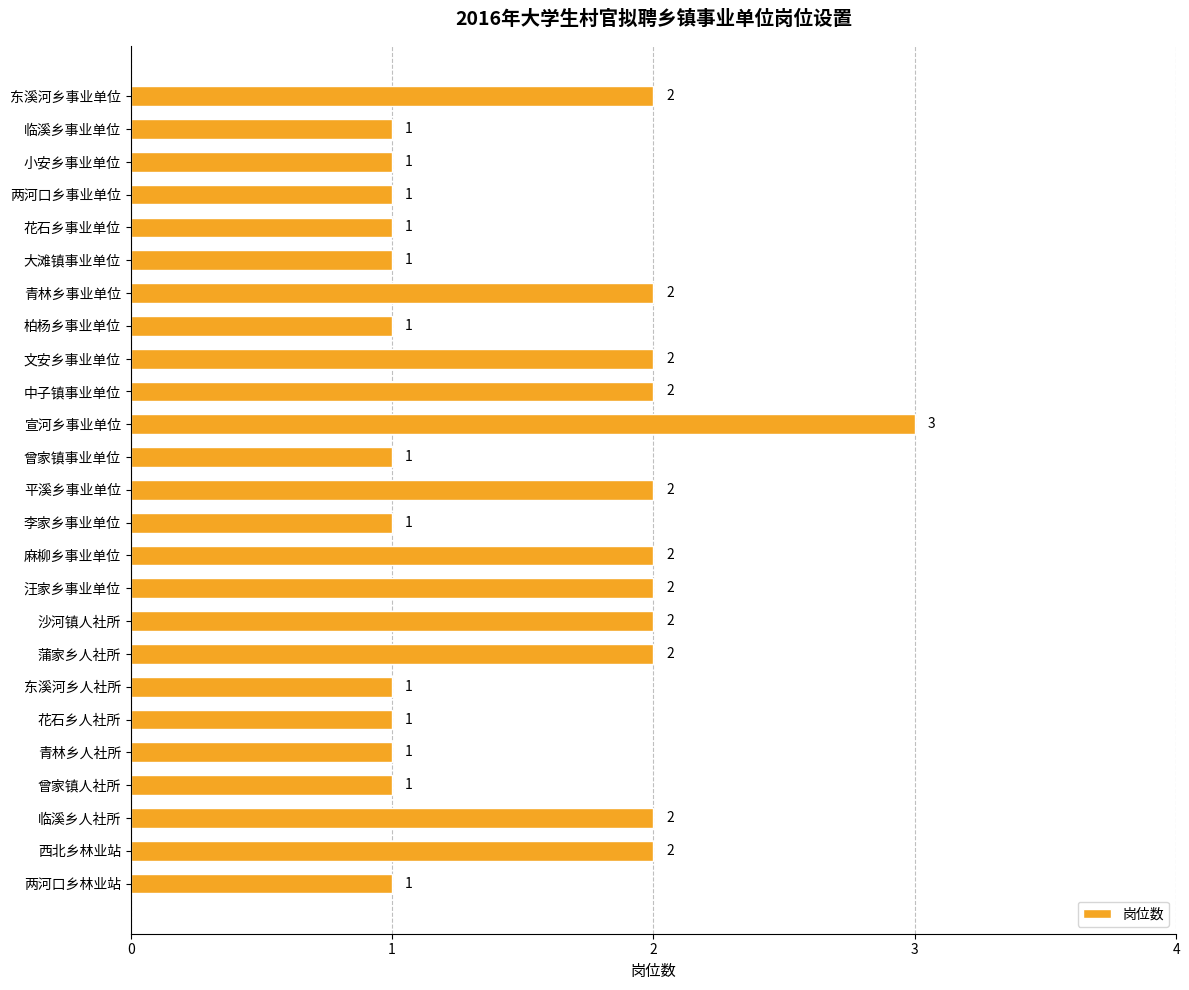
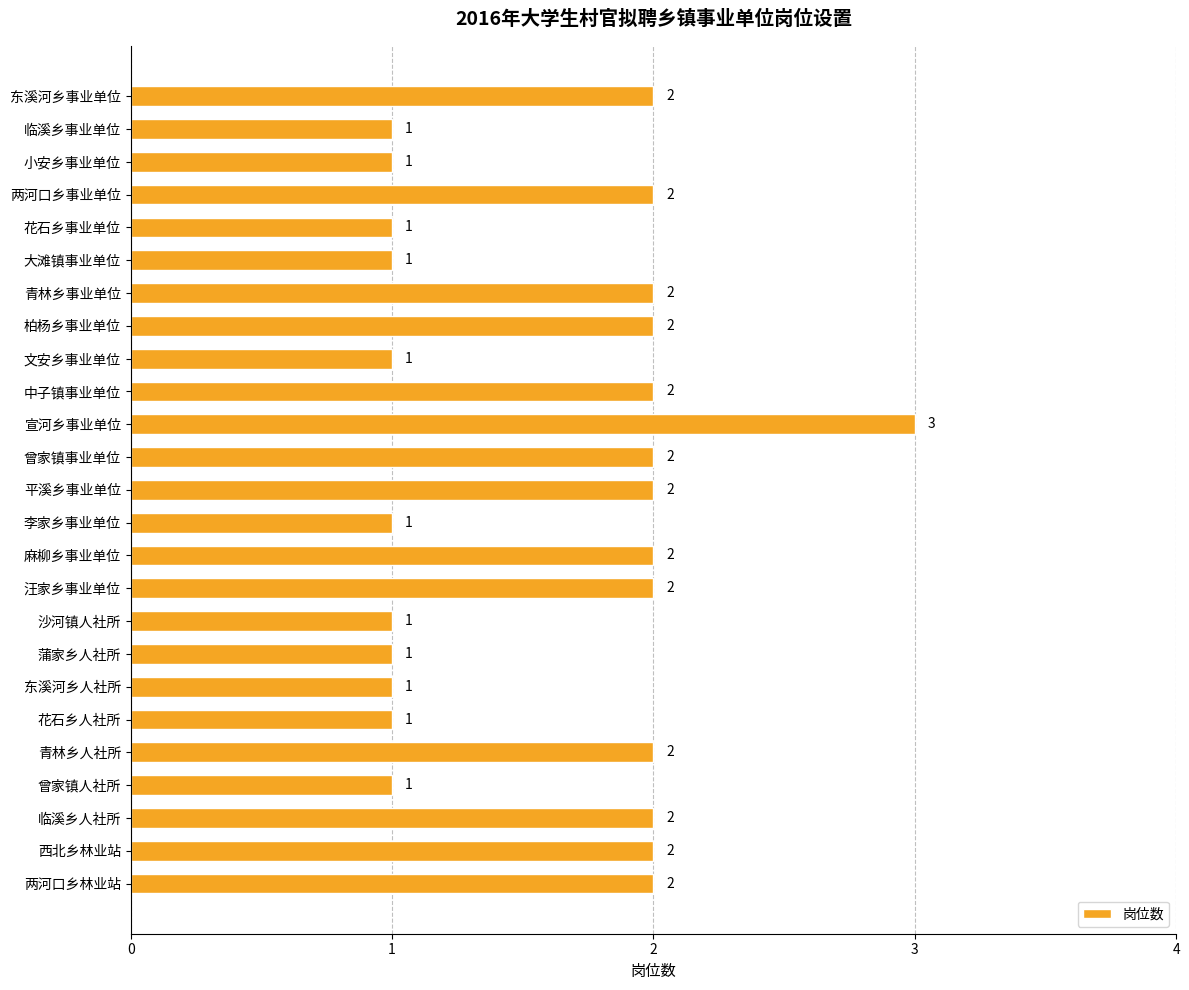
两河口乡事业单位: 1 -> 2
柏杨乡事业单位: 1 -> 2
文安乡事业单位: 2 -> 1
曾家镇事业单位: 1 -> 2
沙河镇人社所: 2 -> 1
蒲家乡人社所: 2 -> 1
青林乡人社所: 1 -> 2
两河口乡林业站: 1 -> 2
